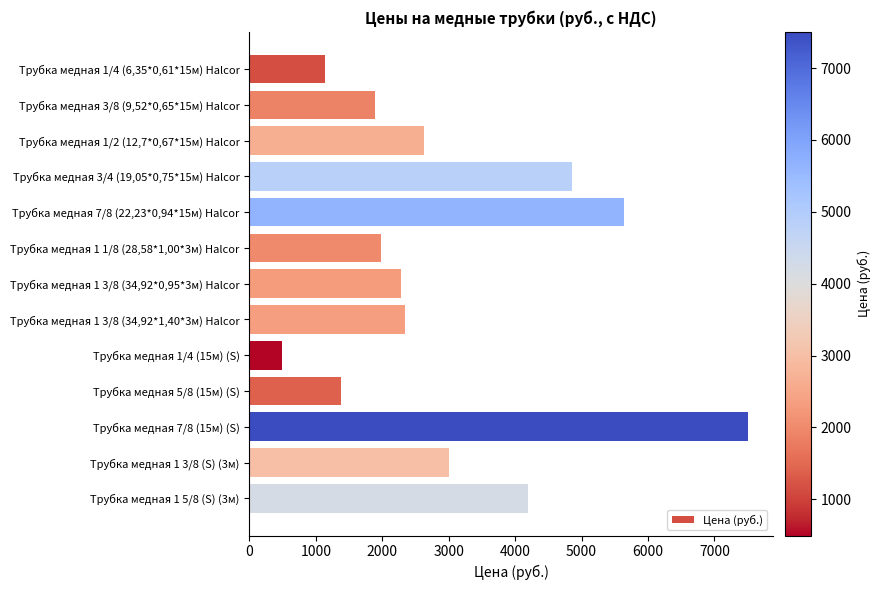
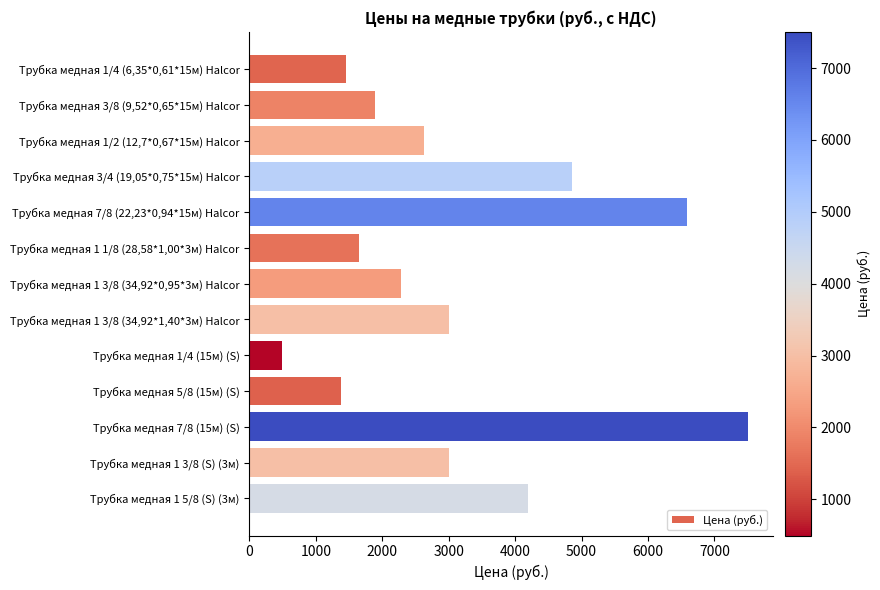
Трубка медная 1/4 (6,35*0,61*15м) Halcor: 1100 -> 1500
Трубка медная 7/8 (22,23*0,94*15м) Halcor: 5600 -> 6600
Трубка медная 1 1/8 (28,58*1,00*3м) Halcor: 2000 -> 1600
Трубка медная 1 3/8 (34,92*1,40*3м) Halcor: 2300 -> 3000
